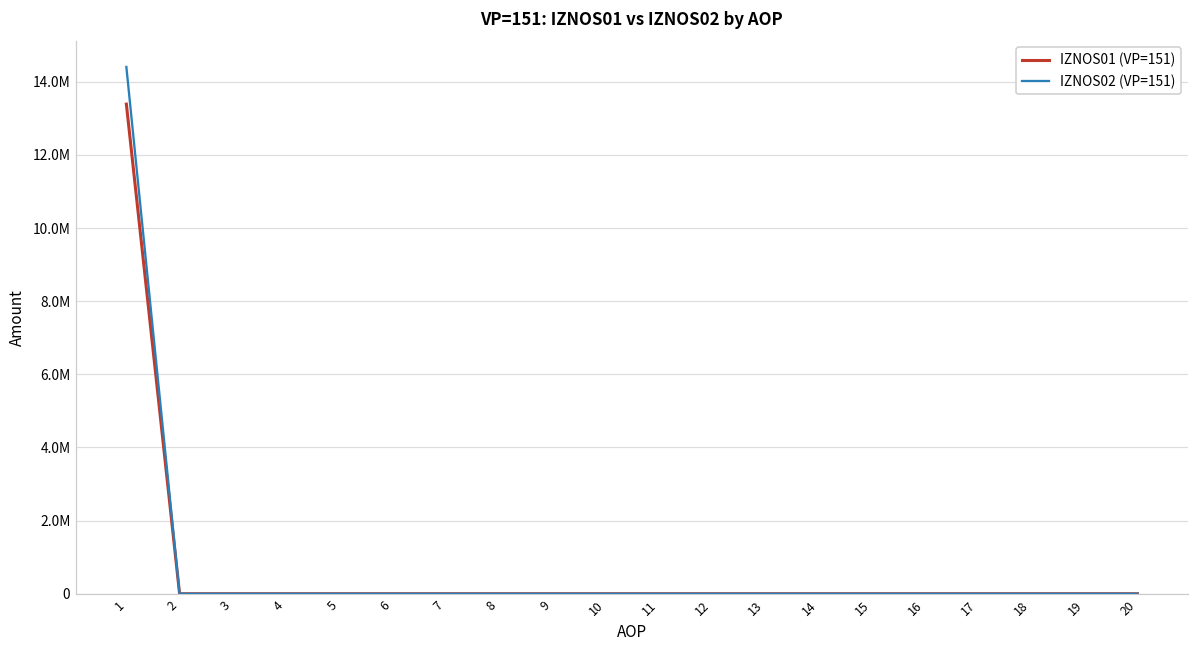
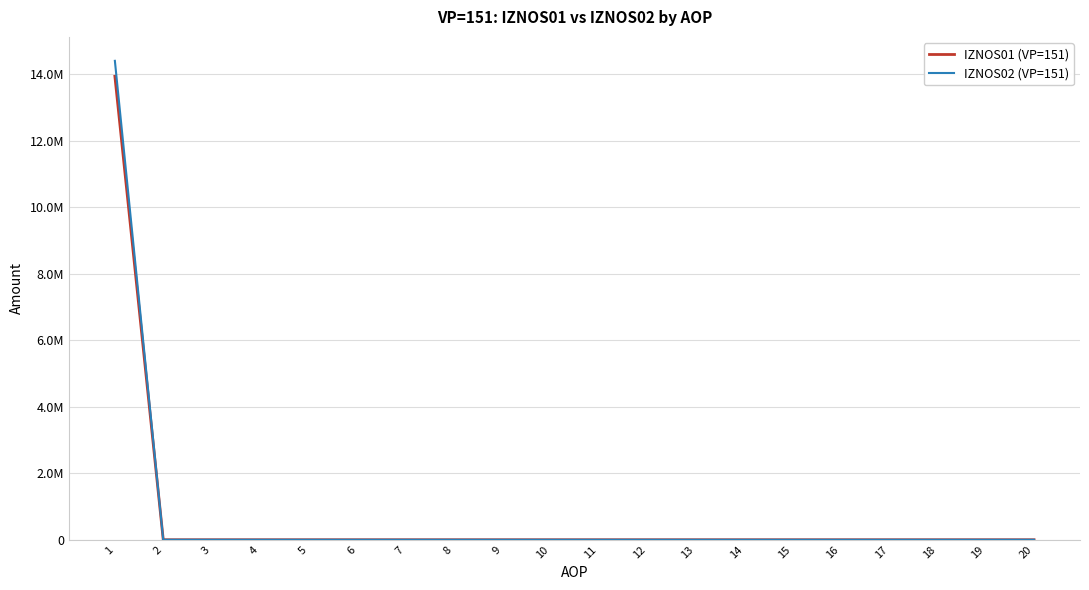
IZNOS01 (VP=151), 1: 13400000 -> 13900000
